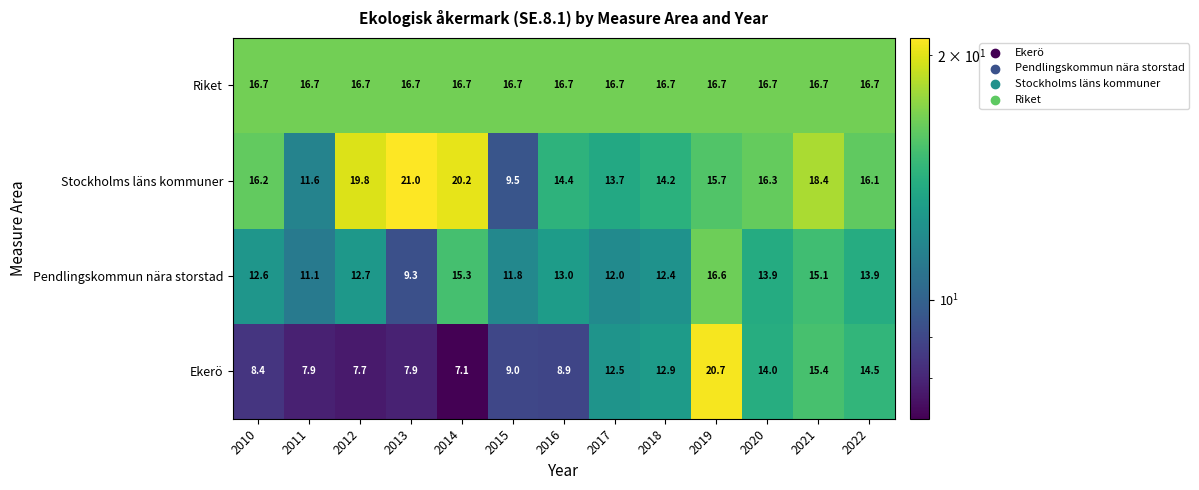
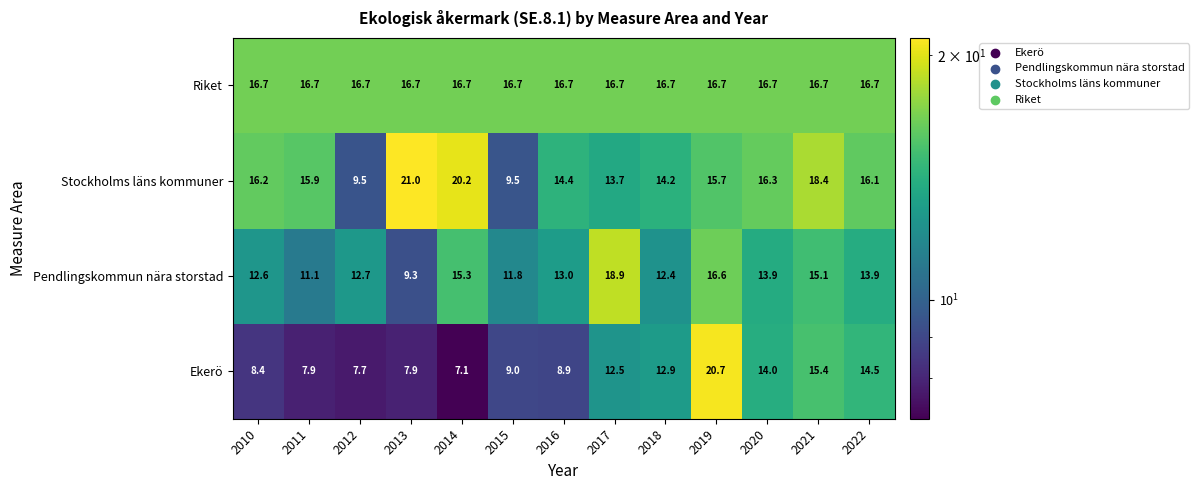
Stockholms läns kommuner, 2011: 11.6 -> 15.9
Stockholms läns kommuner, 2012: 19.8 -> 9.5
Pendlingskommun nära storstad, 2017: 12.0 -> 18.9
